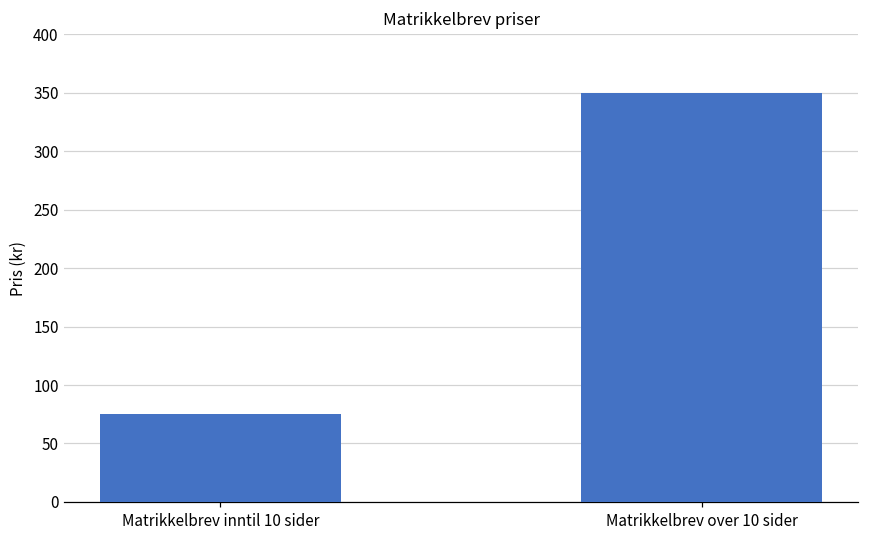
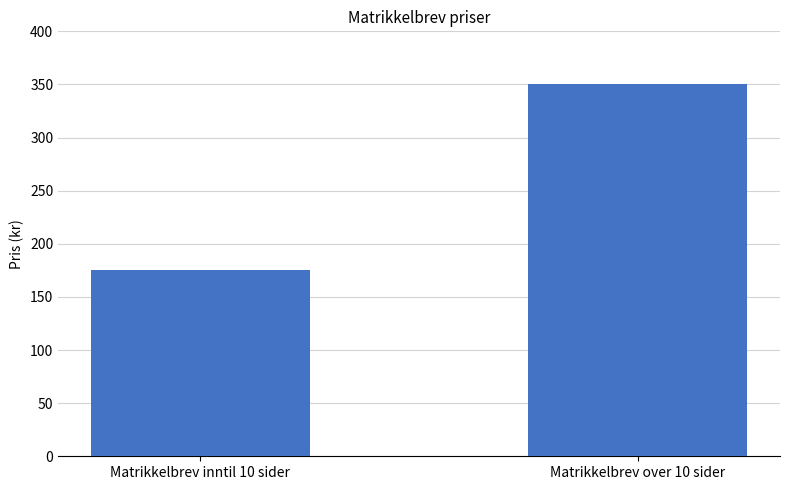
Matrikkelbrev inntil 10 sider: 75 -> 175
